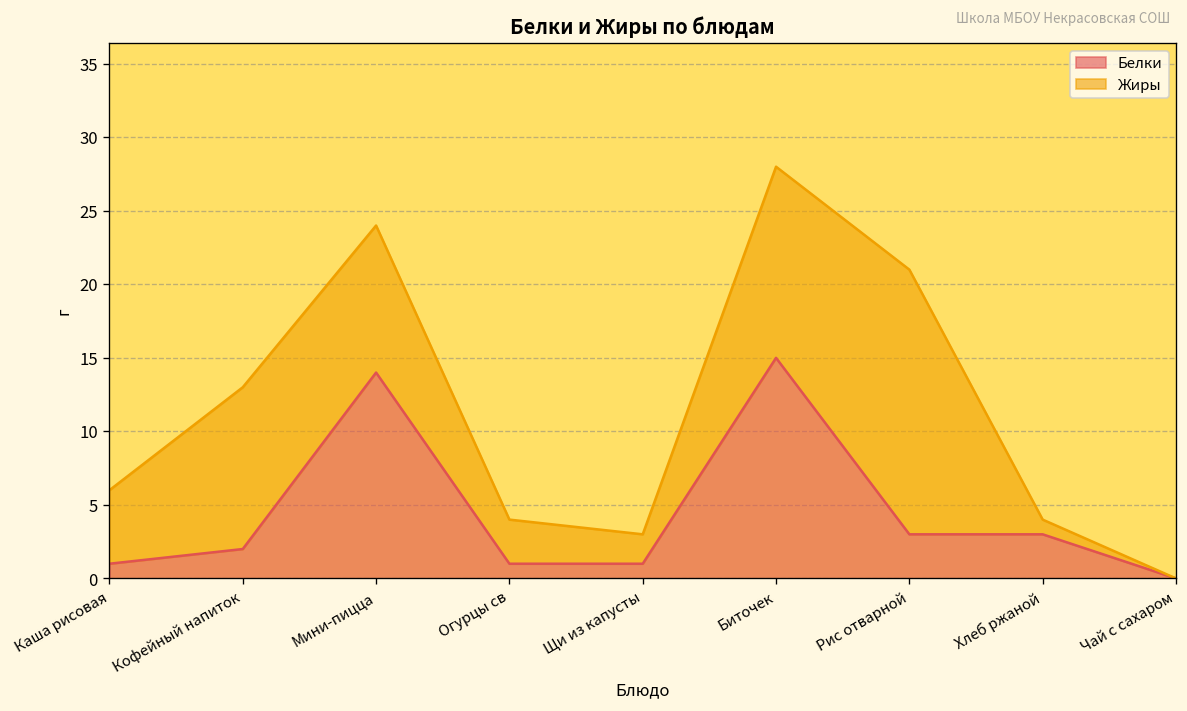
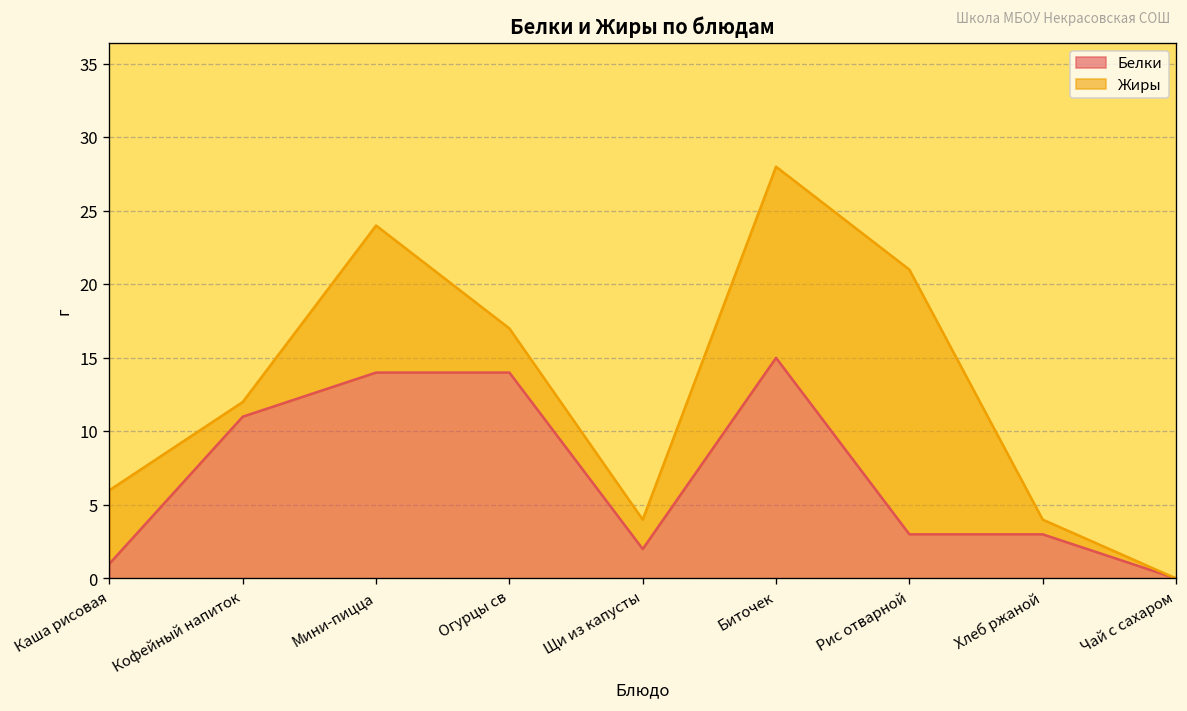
Белки, Кофейный напиток: 2 -> 11
Жиры, Кофейный напиток: 11 -> 1
Белки, Огурцы св: 1 -> 14
Белки, Щи из капусты: 1 -> 2
